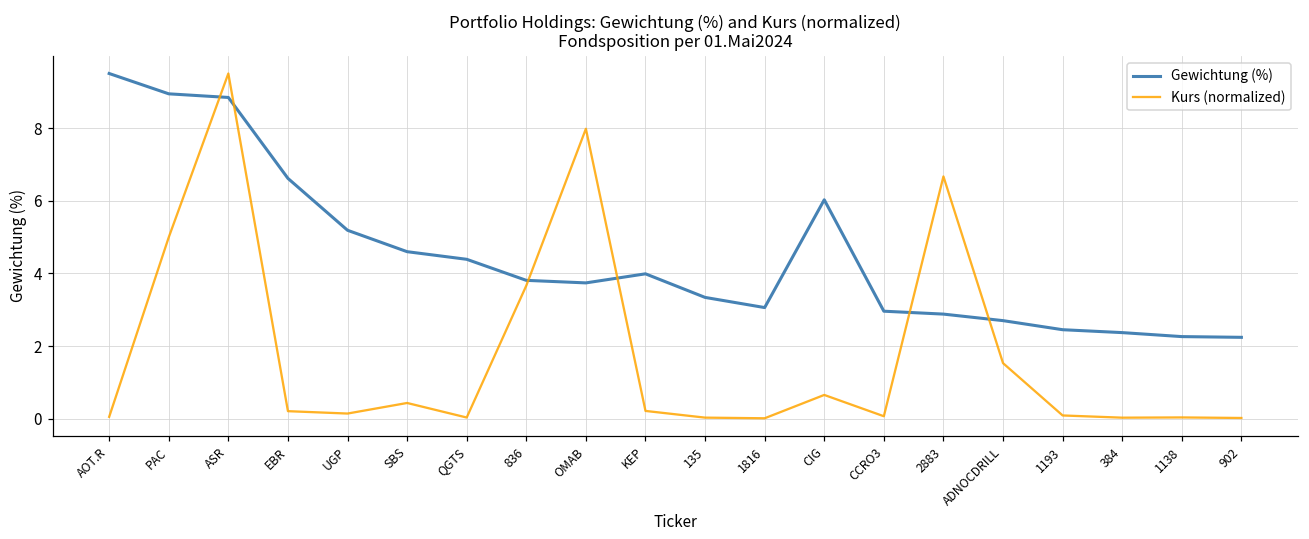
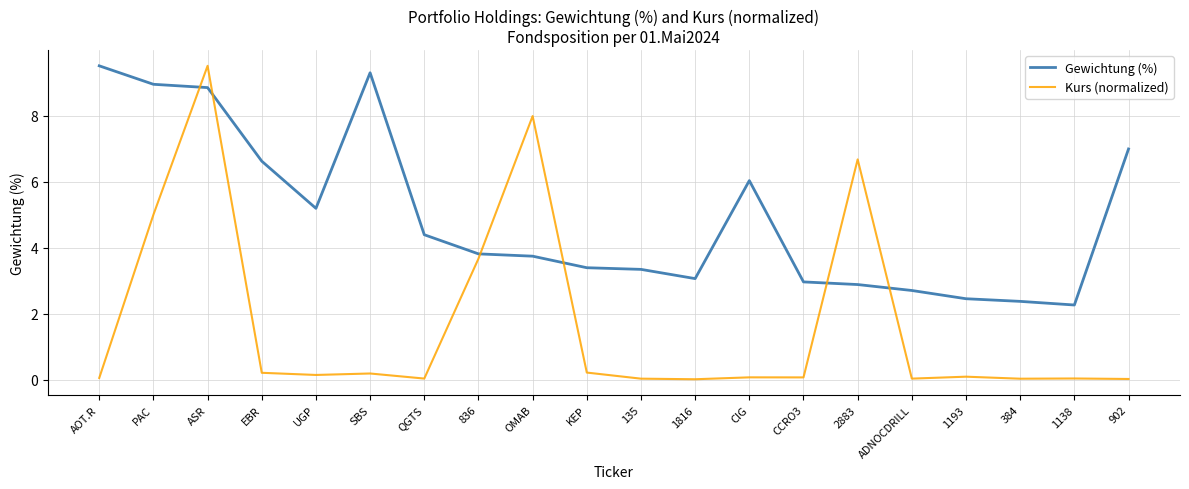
Gewichtung (%), SBS: 4.6 -> 9.3
Kurs (normalized), SBS: 0.4 -> 0.2
Gewichtung (%), KEP: 4.0 -> 3.4
Kurs (normalized), CIG: 0.7 -> 0.1
Kurs (normalized), ADNOCDRILL: 1.5 -> 0.0
Gewichtung (%), 902: 2.2 -> 7.0
